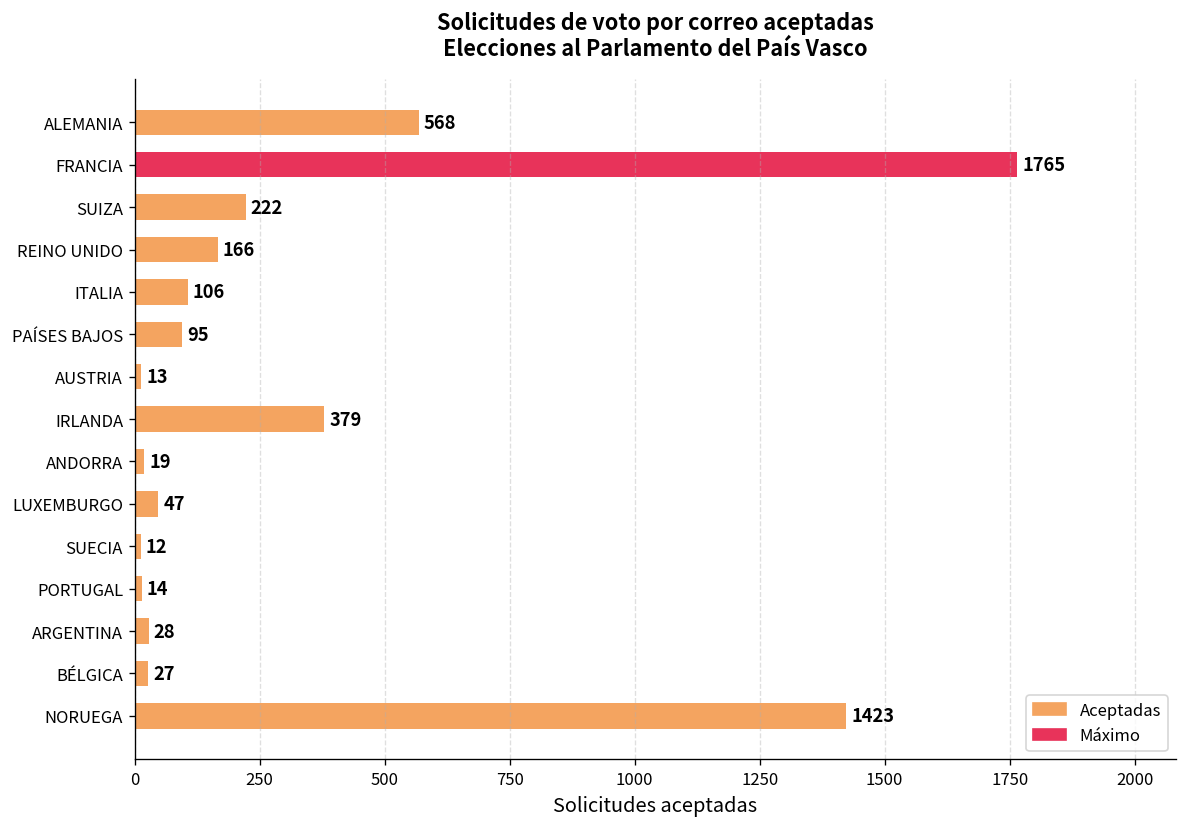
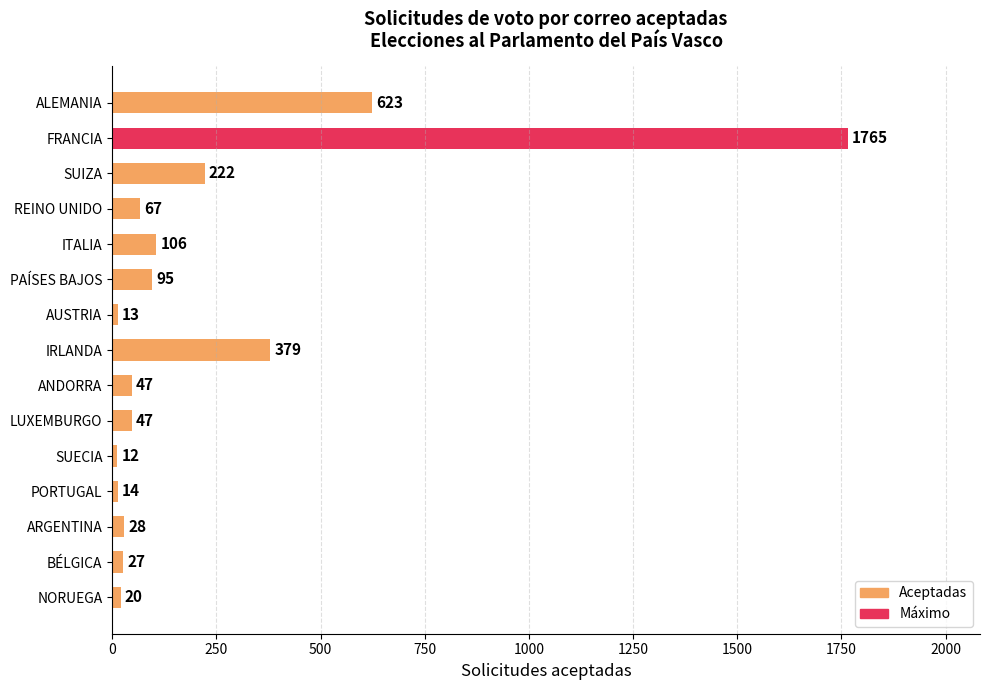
ALEMANIA: 568 -> 623
REINO UNIDO: 166 -> 67
ANDORRA: 19 -> 47
NORUEGA: 1423 -> 20
